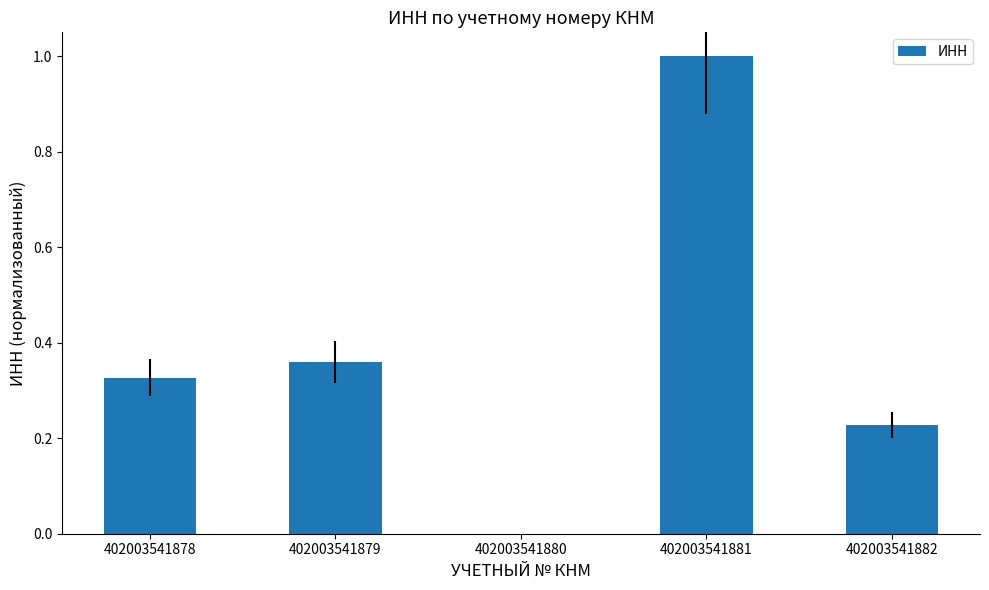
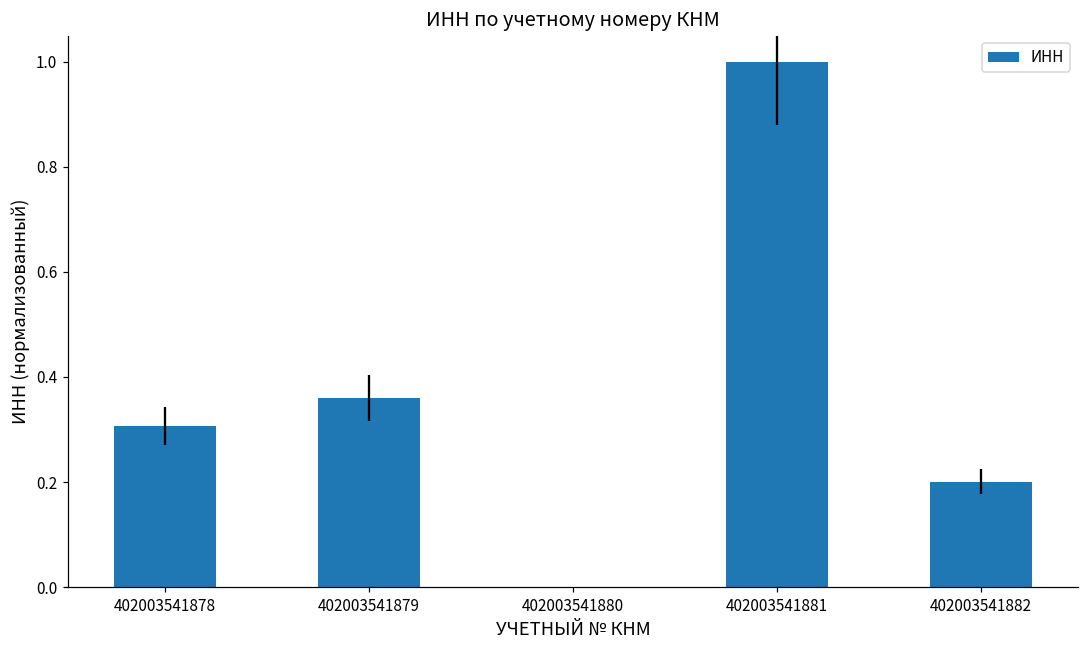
402003541878: 0.33 -> 0.31
402003541882: 0.23 -> 0.20
